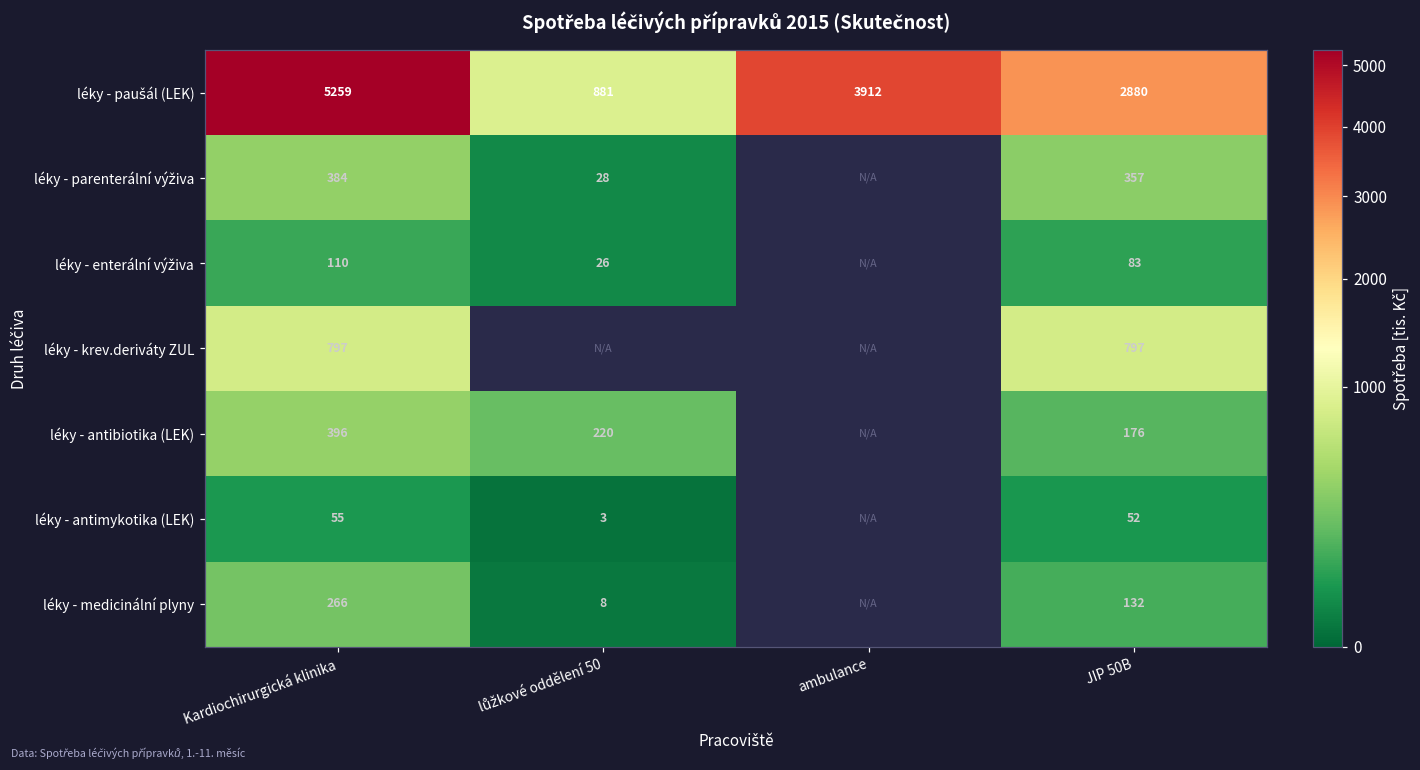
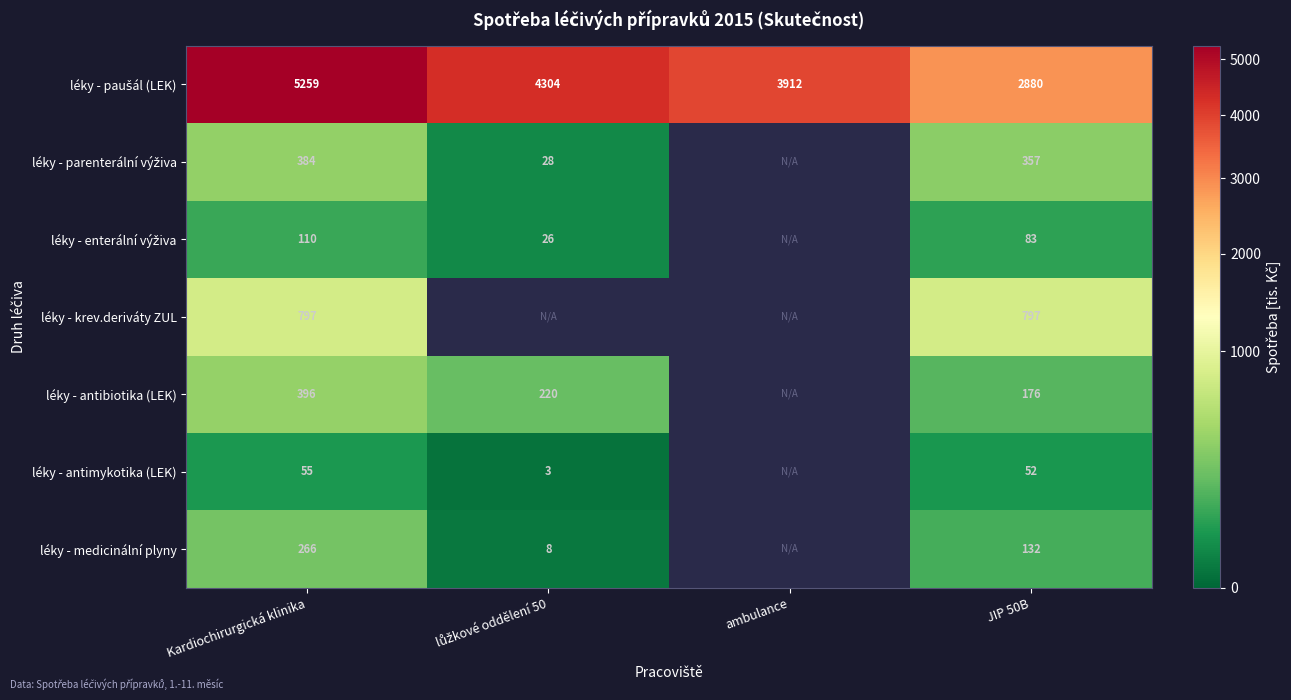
léky - paušál (LEK), lůžkové oddělení 50: 881 -> 4304
